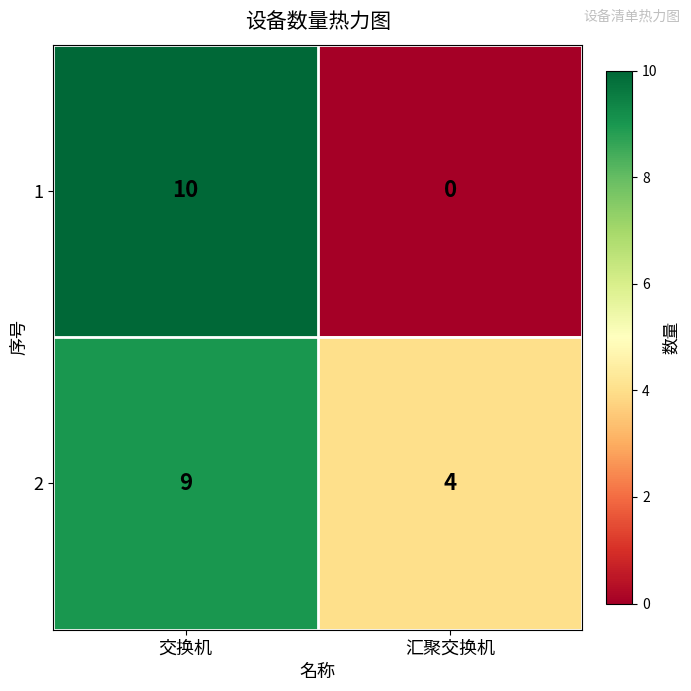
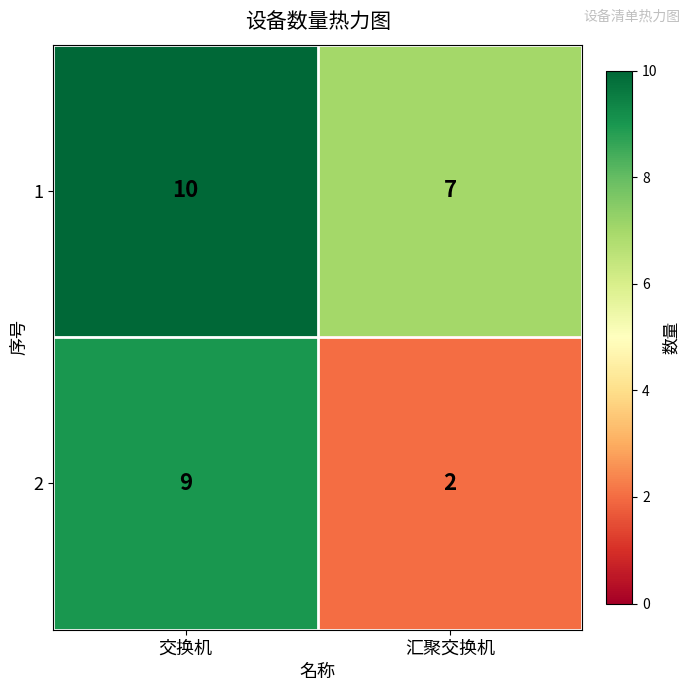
1, 汇聚交换机: 0 -> 7
2, 汇聚交换机: 4 -> 2
